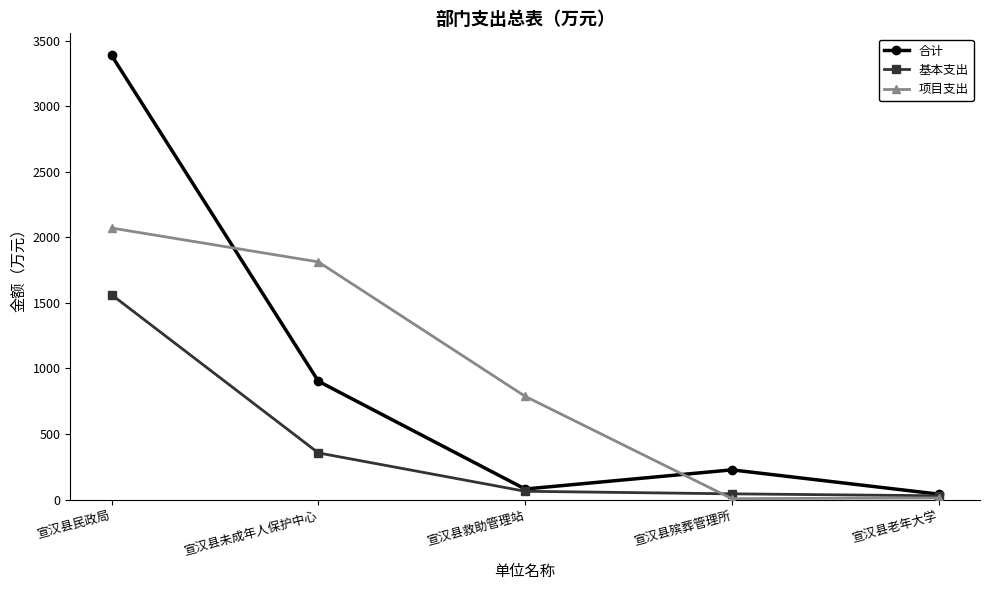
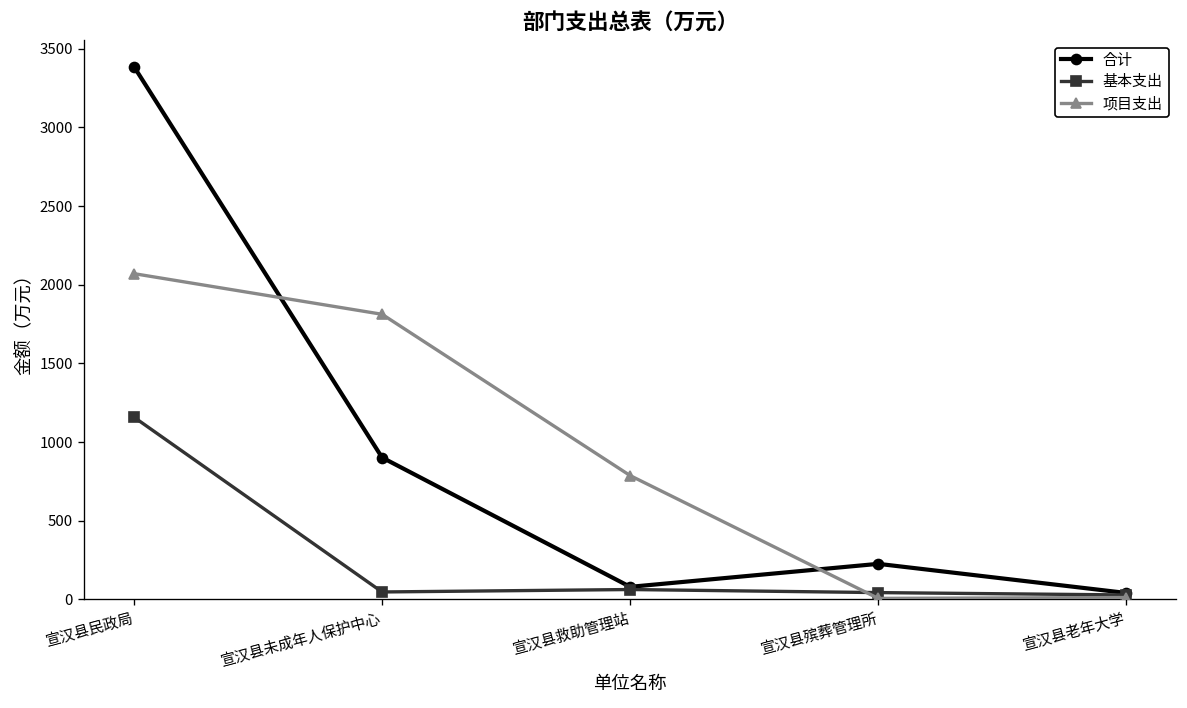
基本支出, 宣汉县民政局: 1560 -> 1160
基本支出, 宣汉县未成年人保护中心: 360 -> 50
